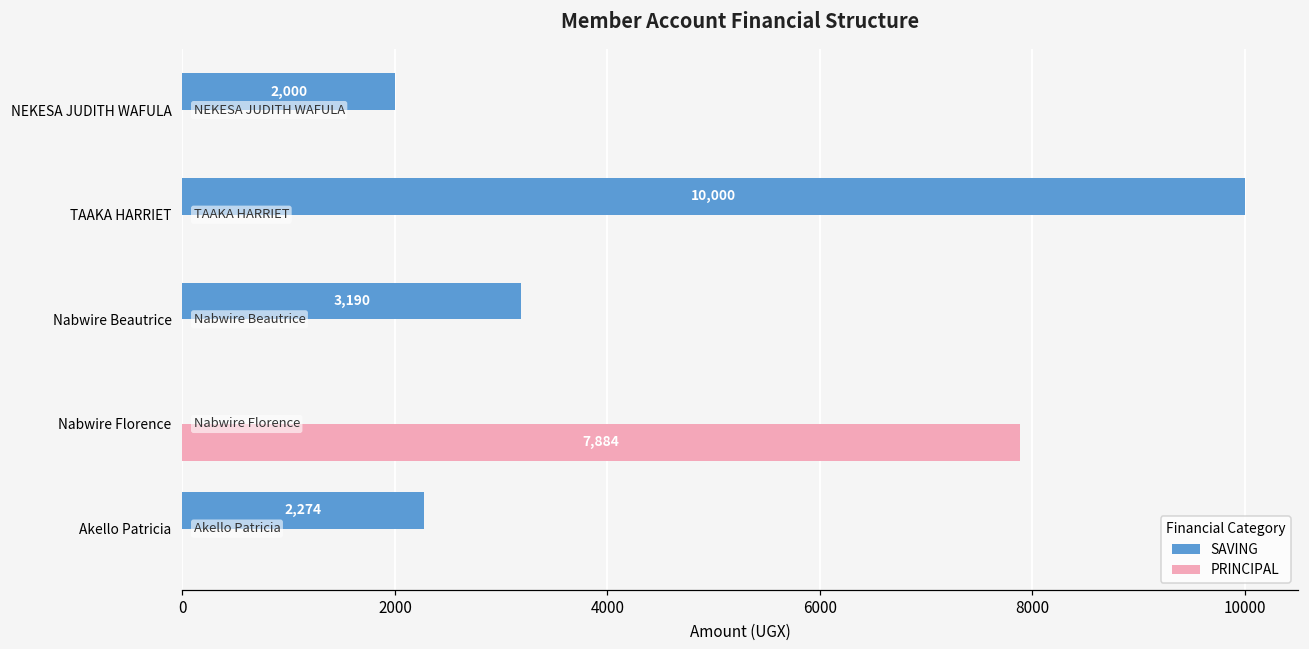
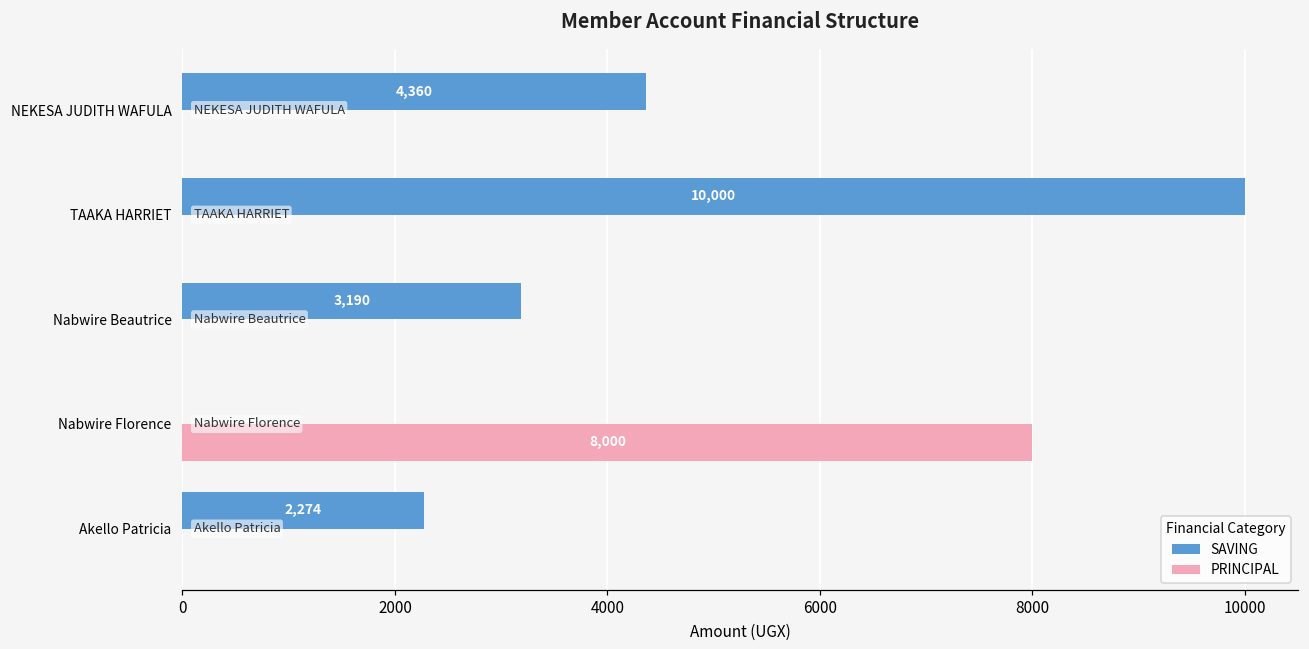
SAVING, NEKESA JUDITH WAFULA: 2,000 -> 4,360
PRINCIPAL, Nabwire Florence: 7,884 -> 8,000
